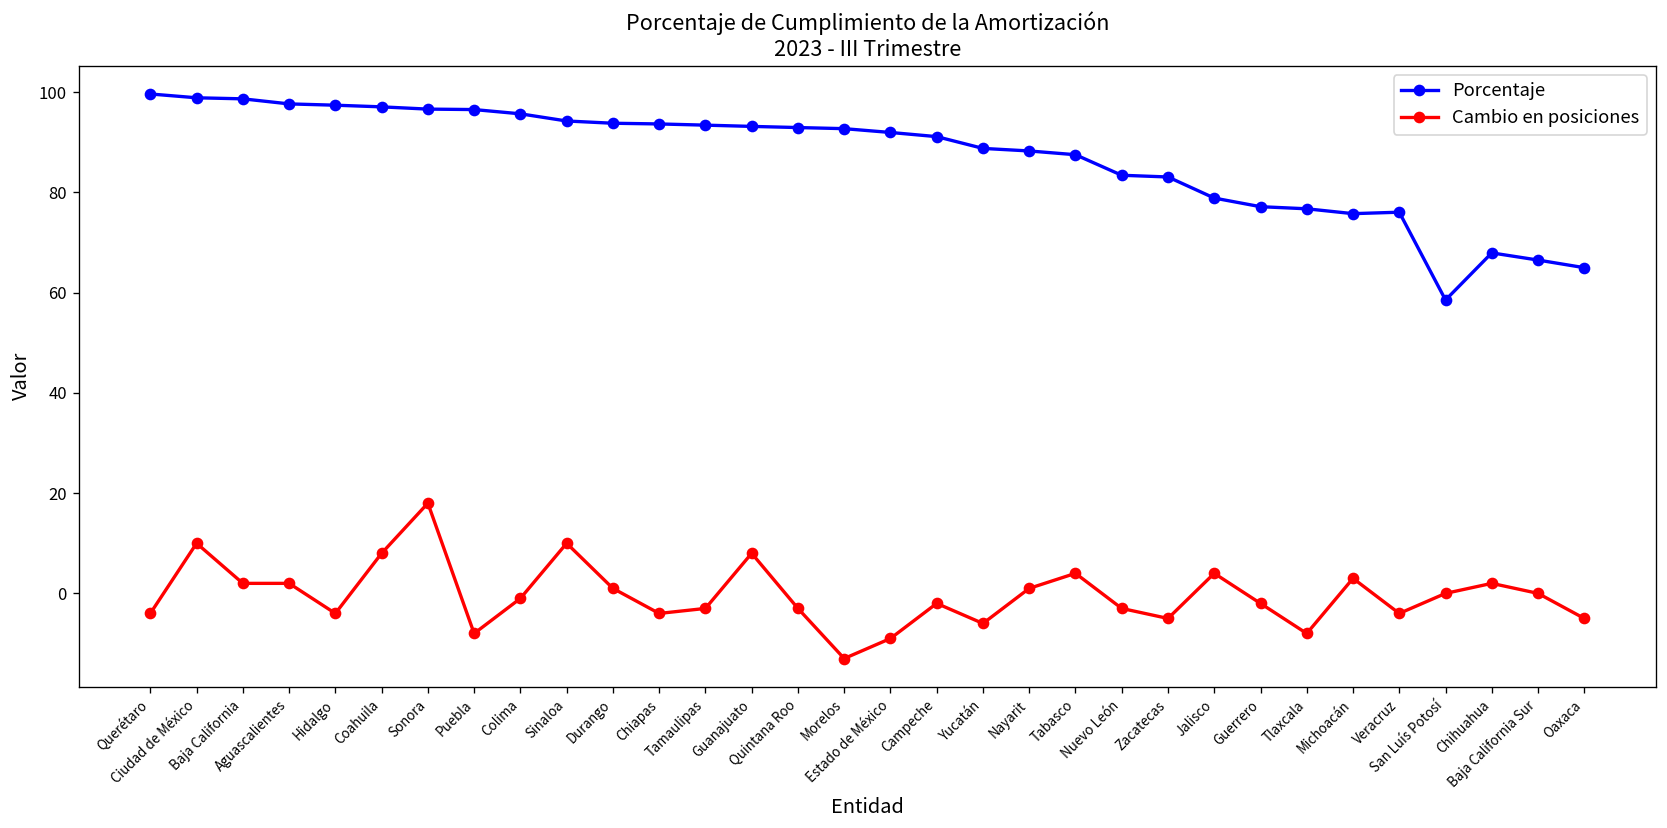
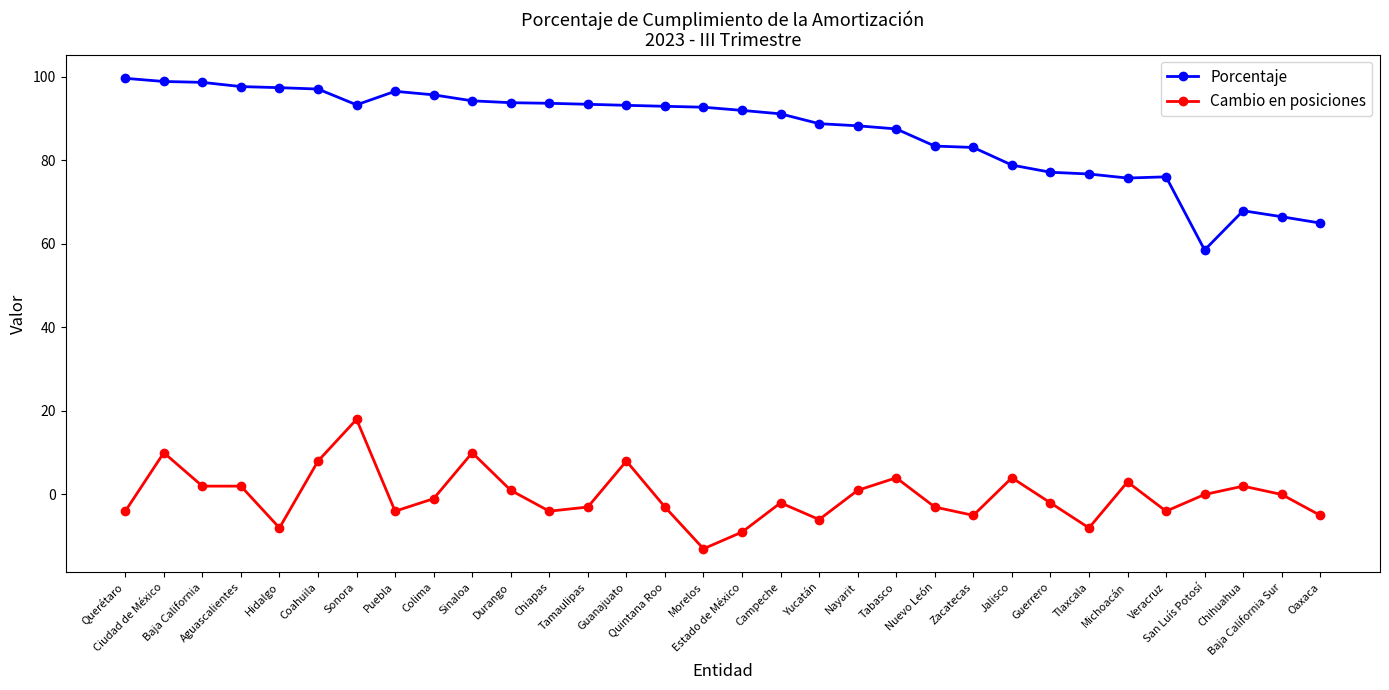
Cambio en posiciones, Hidalgo: -4 -> -8
Porcentaje, Sonora: 97 -> 93
Cambio en posiciones, Puebla: -8 -> -4
